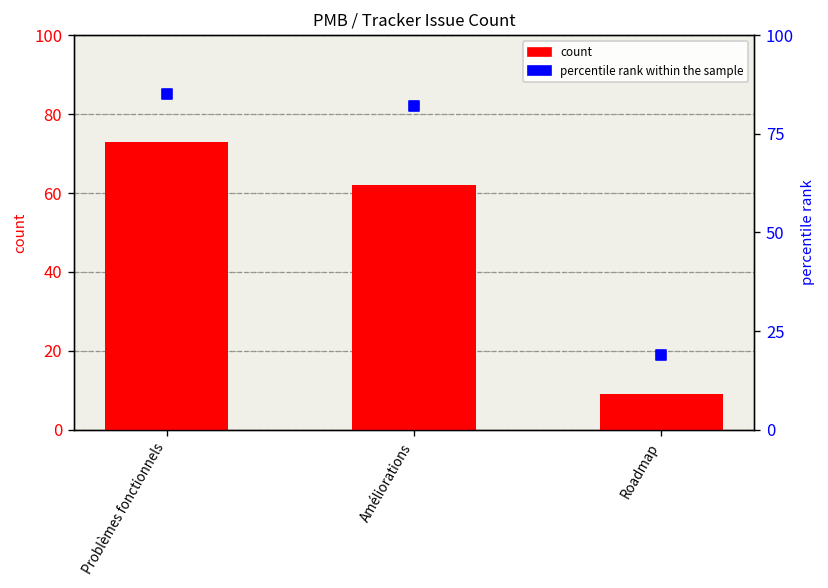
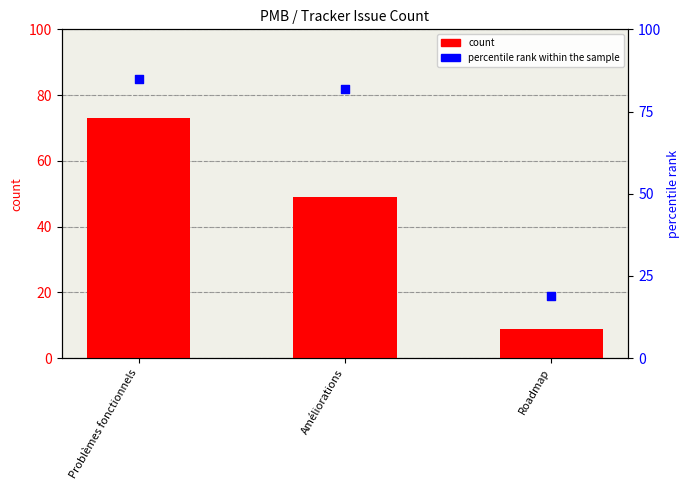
count, Améliorations: 62 -> 49
